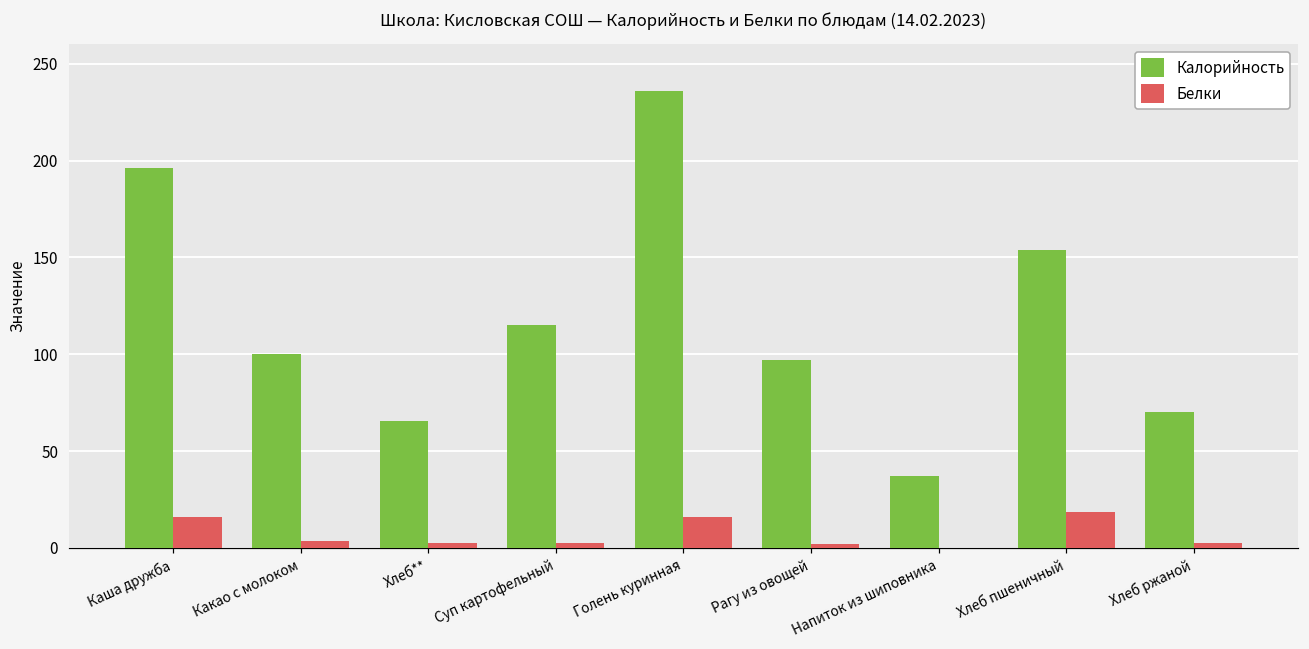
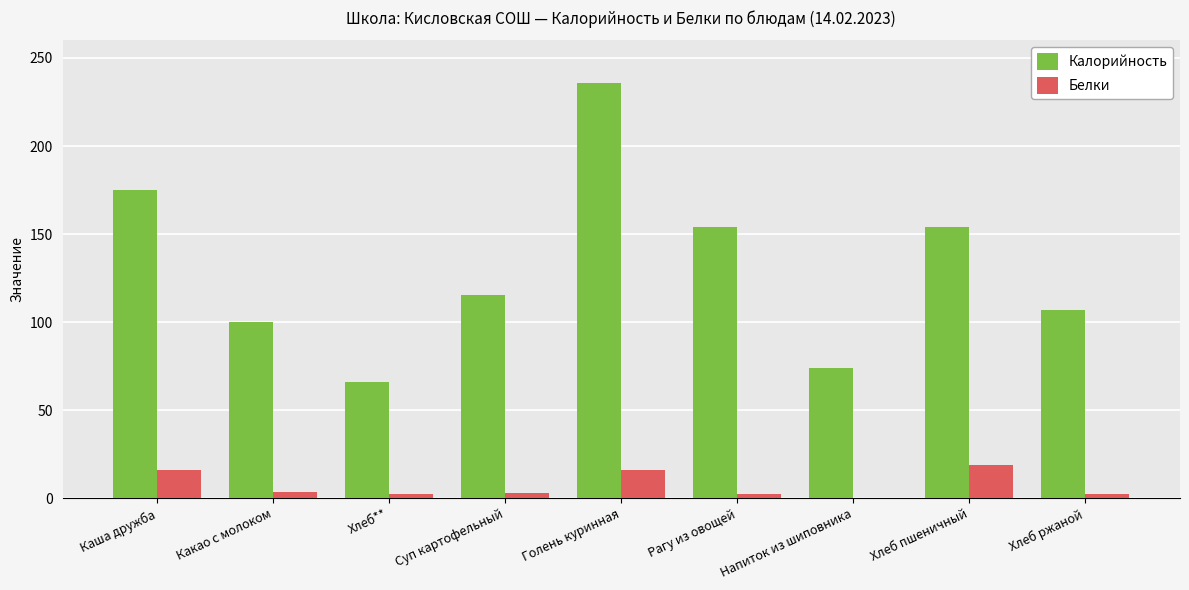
Калорийность, Каша дружба: 196 -> 175
Калорийность, Рагу из овощей: 97 -> 154
Калорийность, Напиток из шиповника: 37 -> 74
Калорийность, Хлеб ржаной: 70 -> 107
